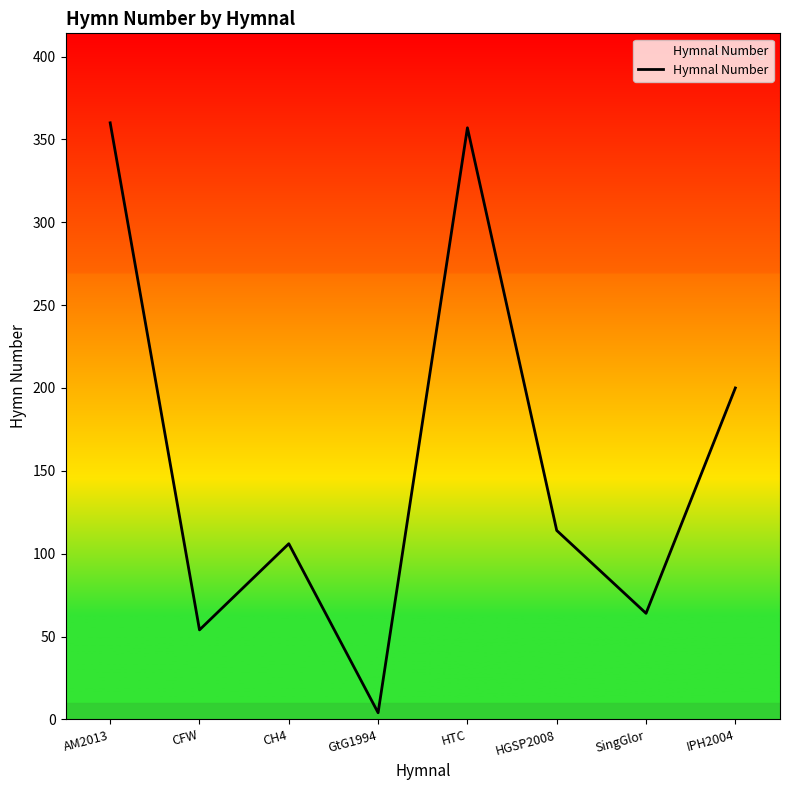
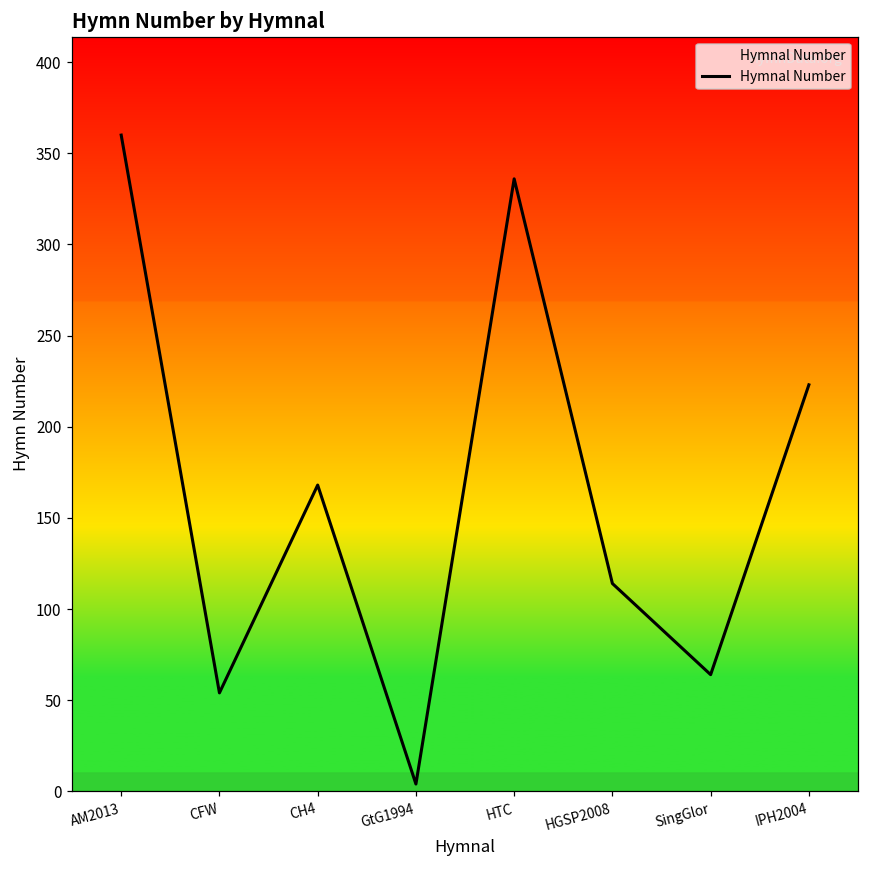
CH4: 106 -> 168
HTC: 357 -> 336
IPH2004: 200 -> 223
